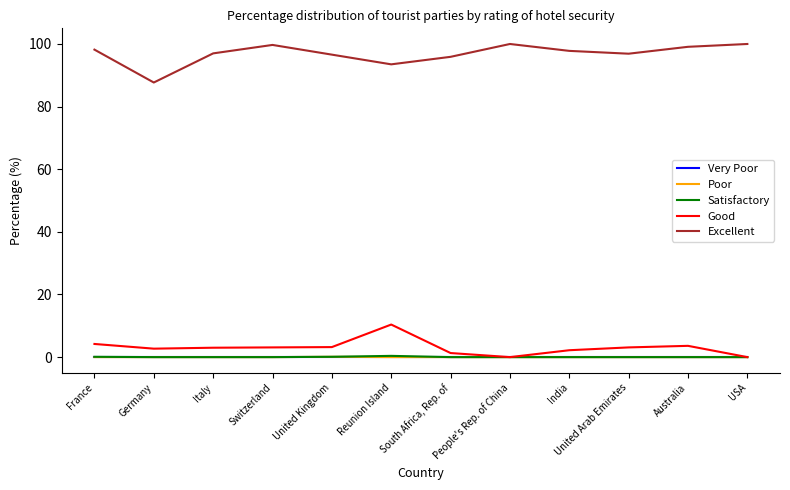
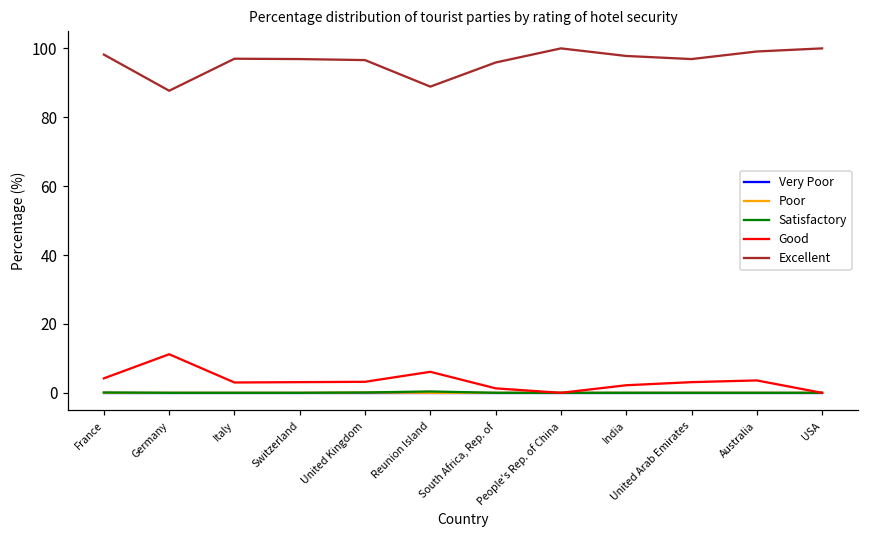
Good, Germany: 3 -> 11
Excellent, Switzerland: 100 -> 97
Good, Reunion Island: 10 -> 6
Excellent, Reunion Island: 94 -> 89
